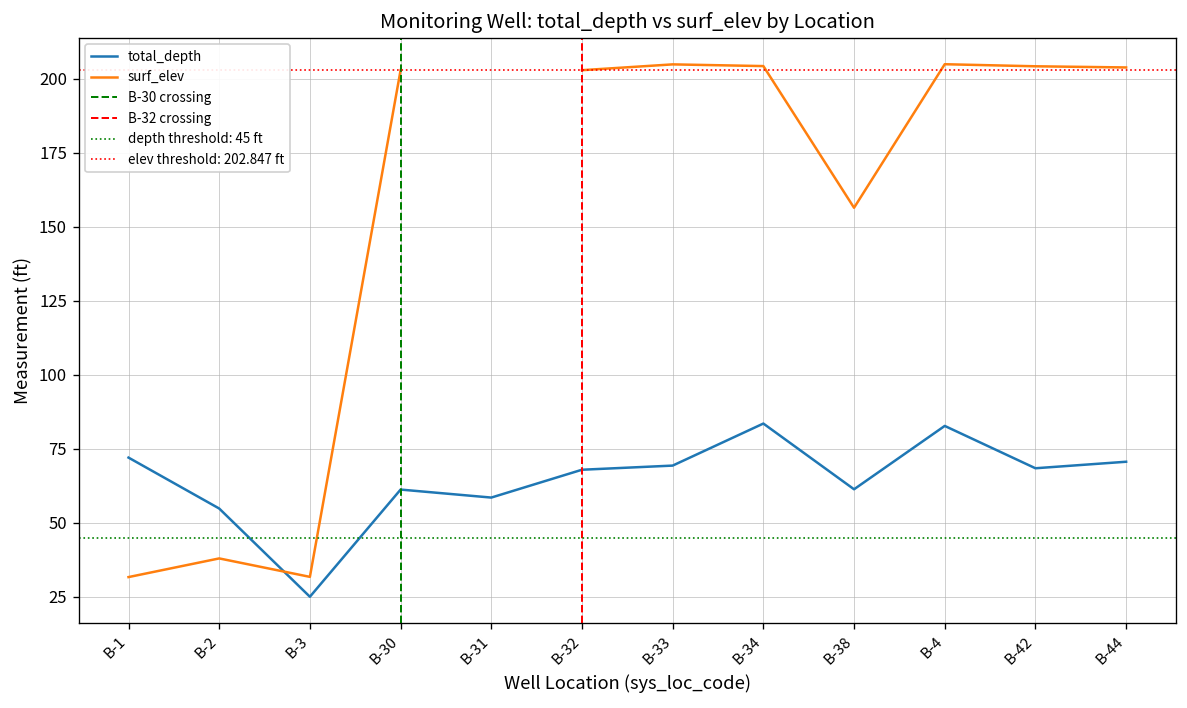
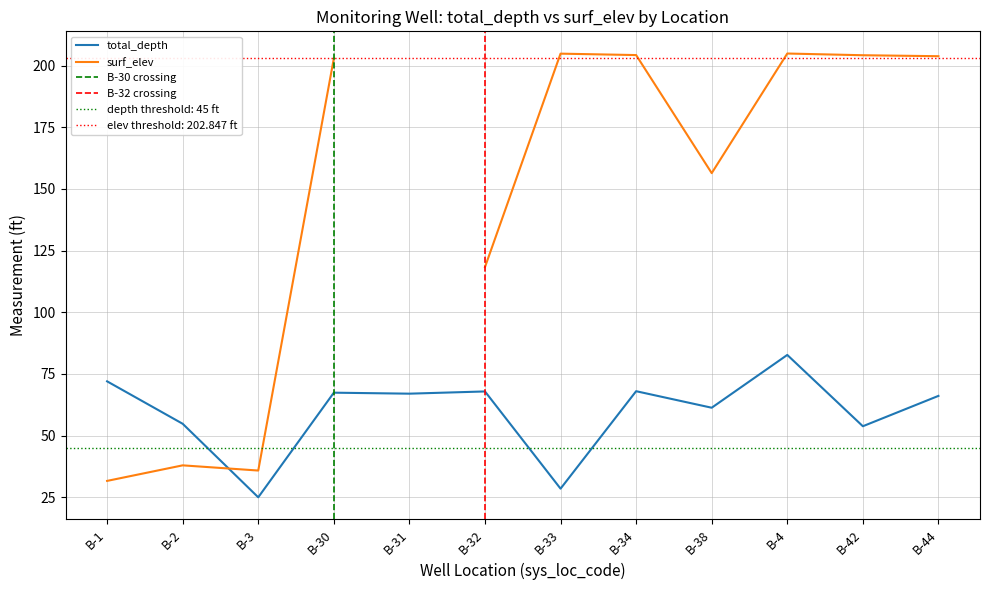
surf_elev, B-3: 32 -> 36
total_depth, B-30: 61 -> 67
total_depth, B-31: 59 -> 67
surf_elev, B-32: 203 -> 118
total_depth, B-33: 69 -> 29
total_depth, B-34: 84 -> 68
total_depth, B-42: 68 -> 54
total_depth, B-44: 71 -> 66
